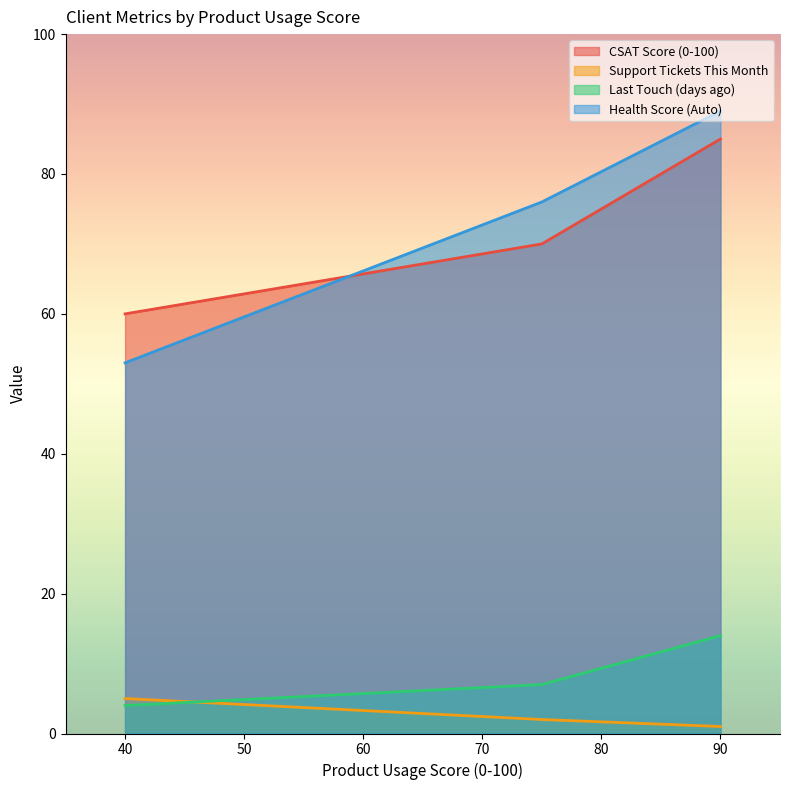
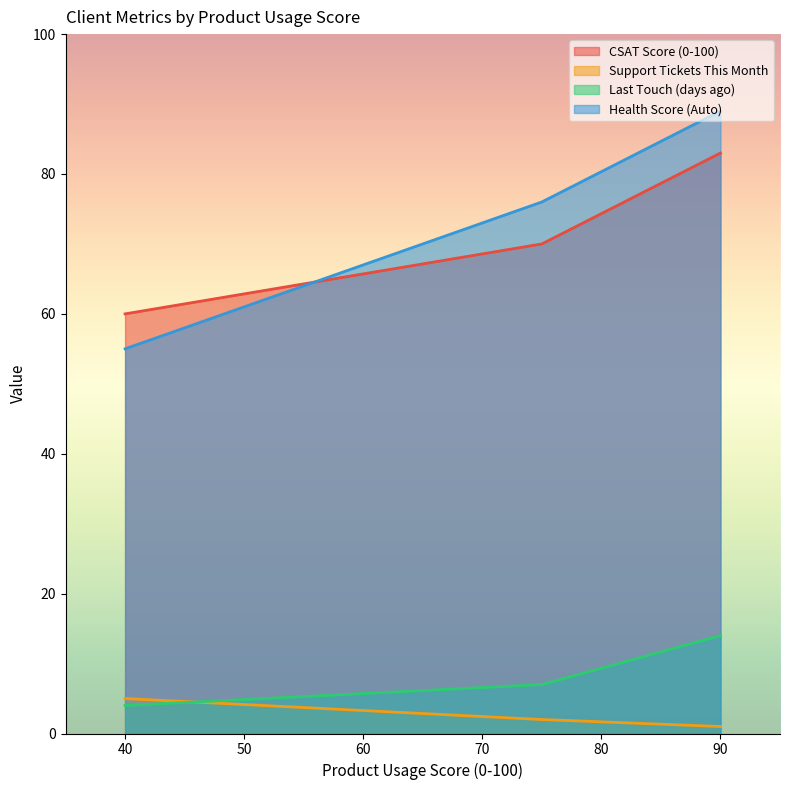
Health Score (Auto), 40: 53 -> 55
CSAT Score (0-100), 90: 85 -> 83
